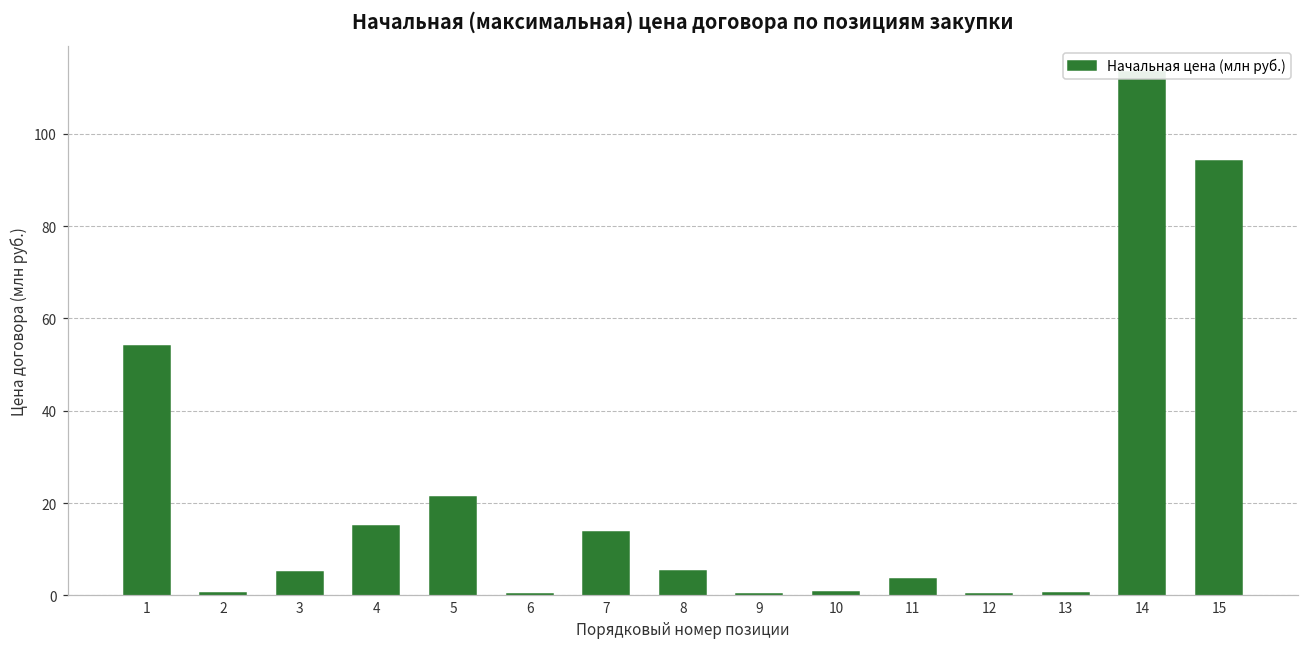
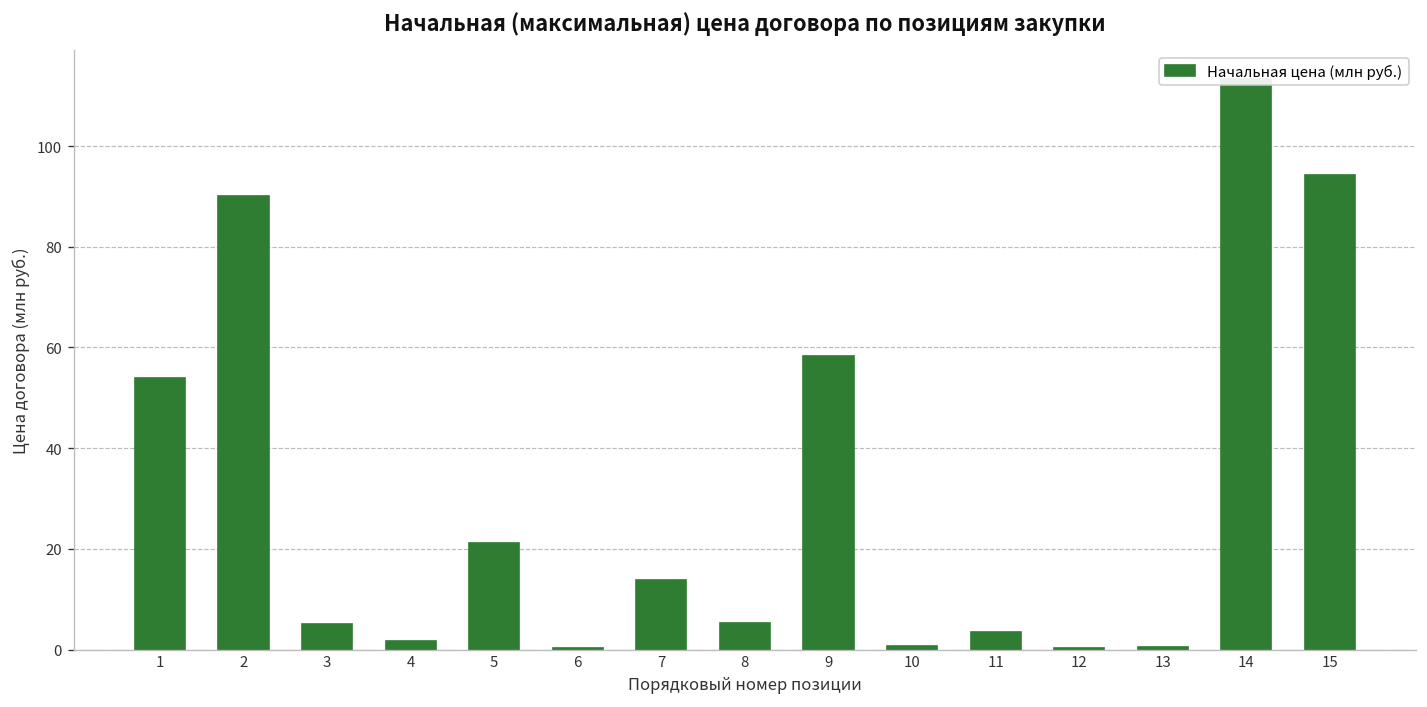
2: 0 -> 90
4: 15 -> 2
9: 0 -> 58
